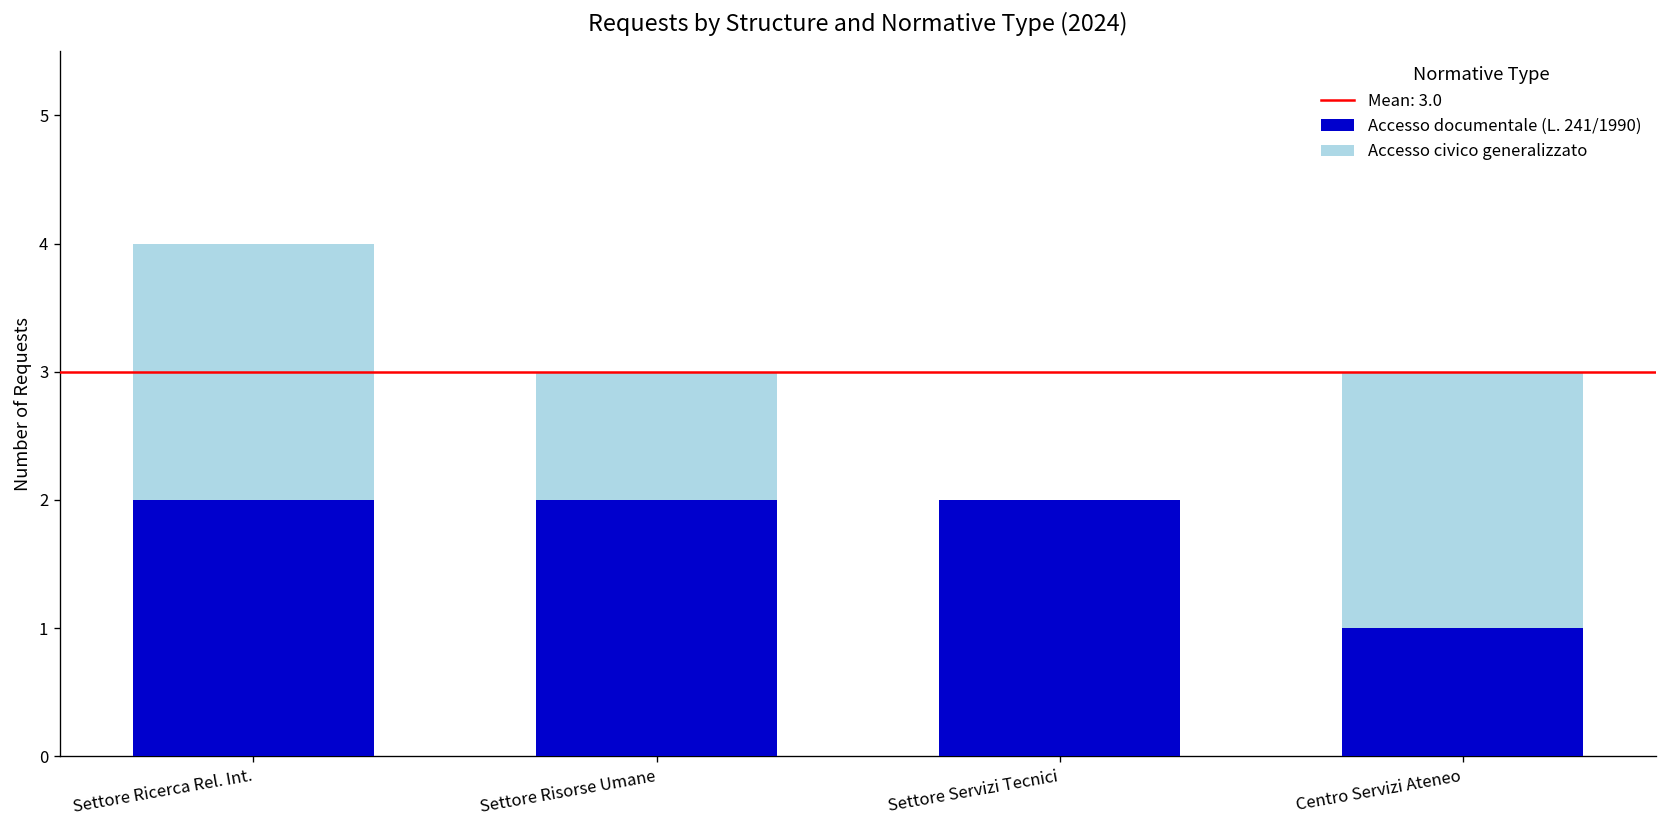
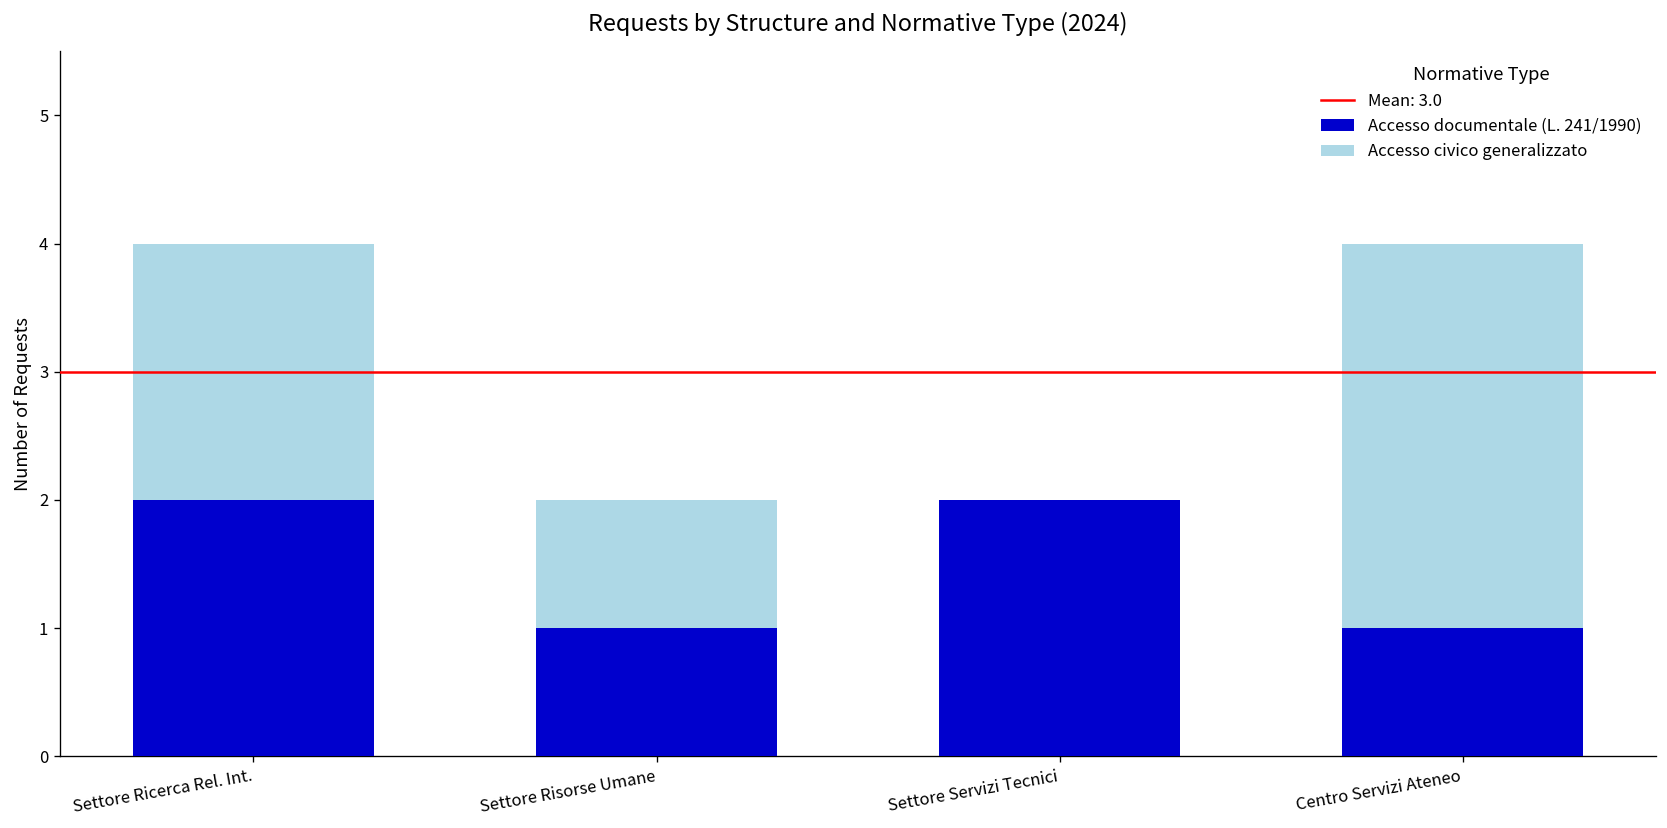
Accesso documentale (L. 241/1990), Settore Risorse Umane: 2 -> 1
Accesso civico generalizzato, Centro Servizi Ateneo: 2 -> 3
